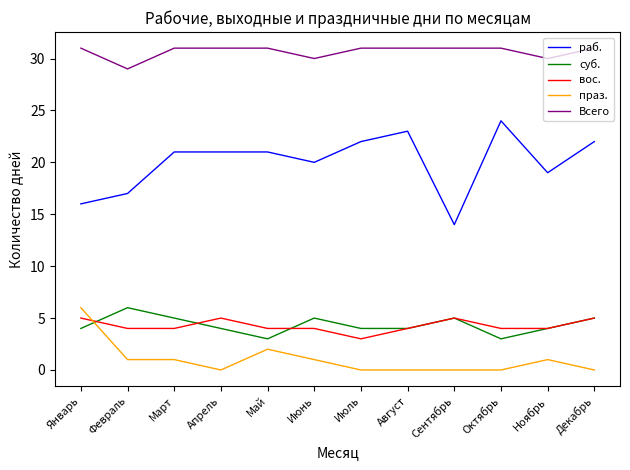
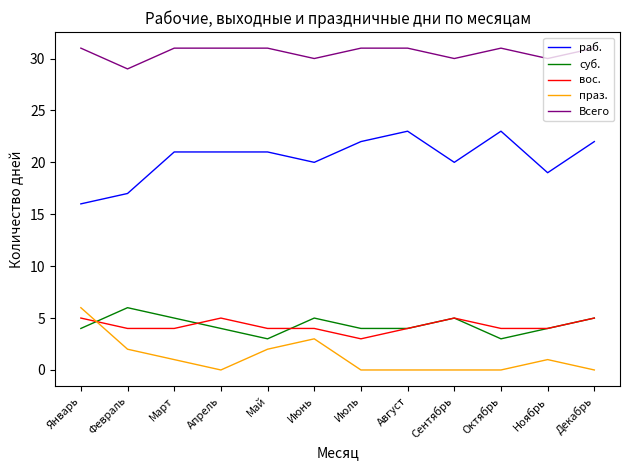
праз., Февраль: 1 -> 2
праз., Июнь: 1 -> 3
раб., Сентябрь: 14 -> 20
Всего, Сентябрь: 31 -> 30
раб., Октябрь: 24 -> 23
